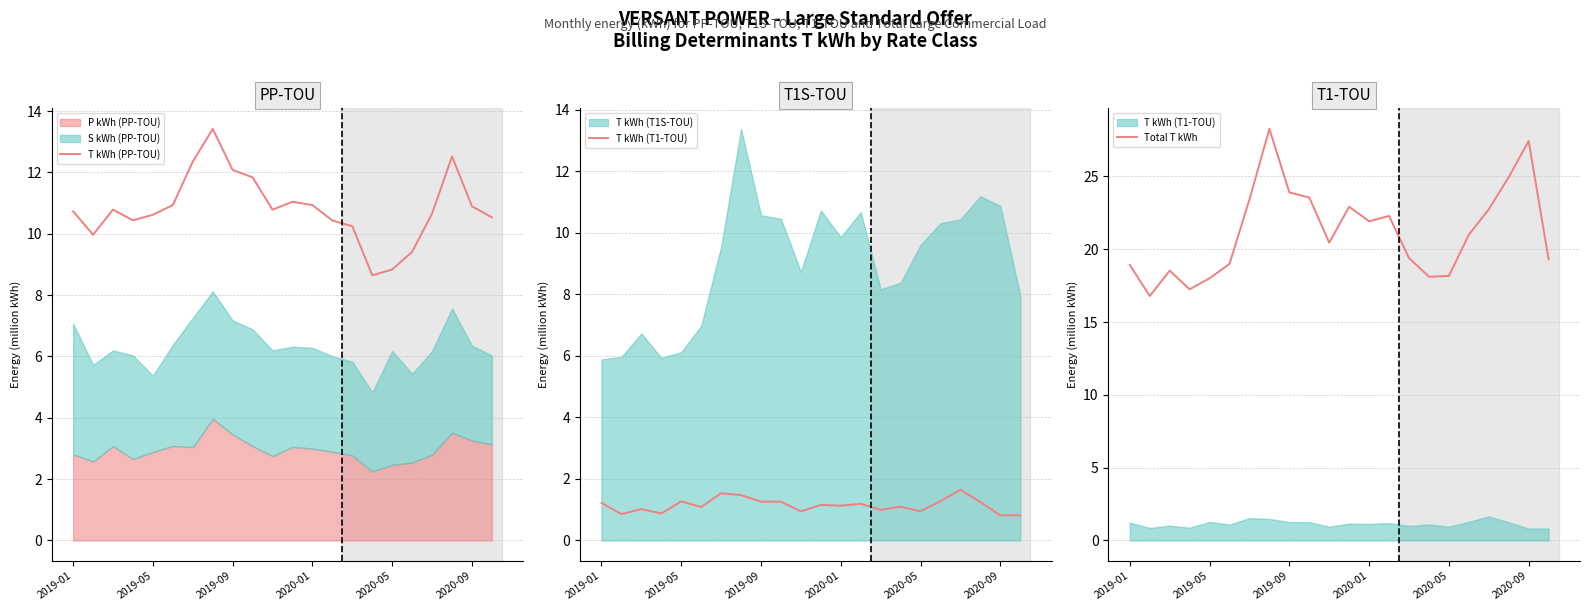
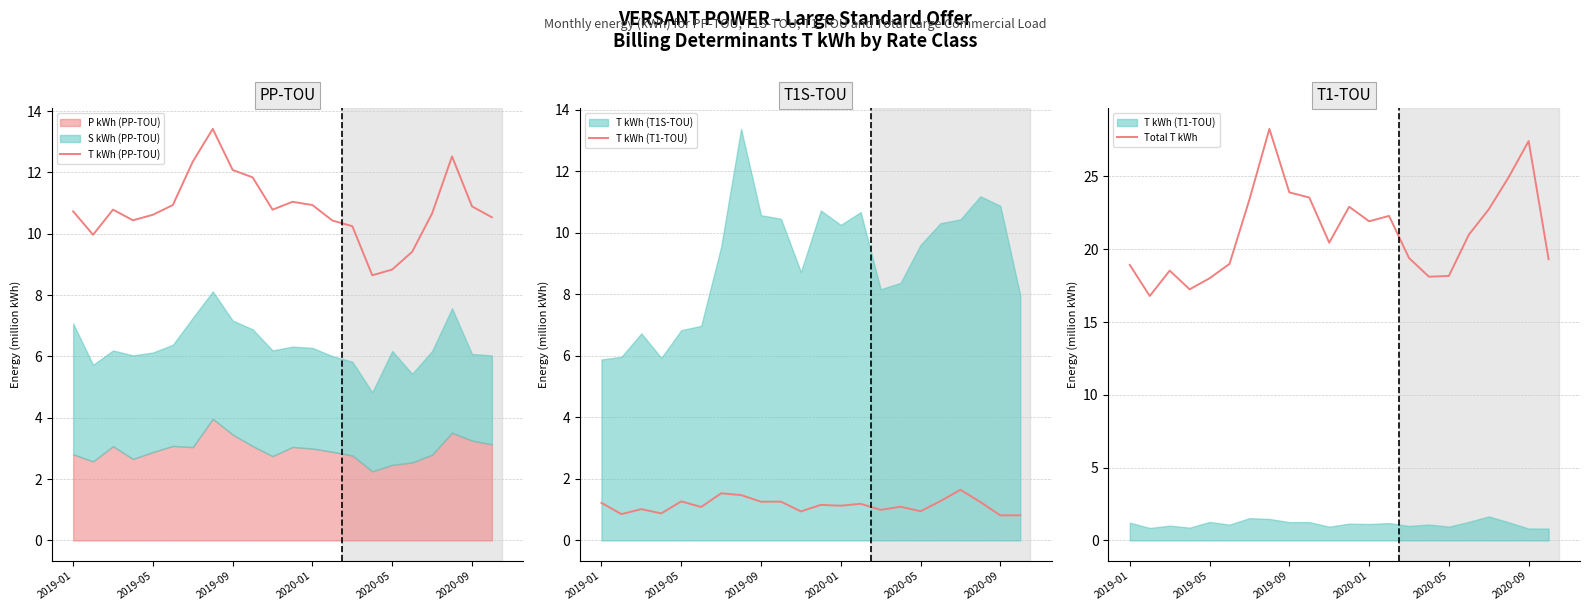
PP-TOU, S kWh (PP-TOU), 2019-05: 2.5 -> 3.2
PP-TOU, S kWh (PP-TOU), 2020-09: 3.1 -> 2.8
T1S-TOU, T kWh (T1S-TOU), 2019-05: 6.1 -> 6.8
T1S-TOU, T kWh (T1S-TOU), 2020-01: 9.9 -> 10.3
